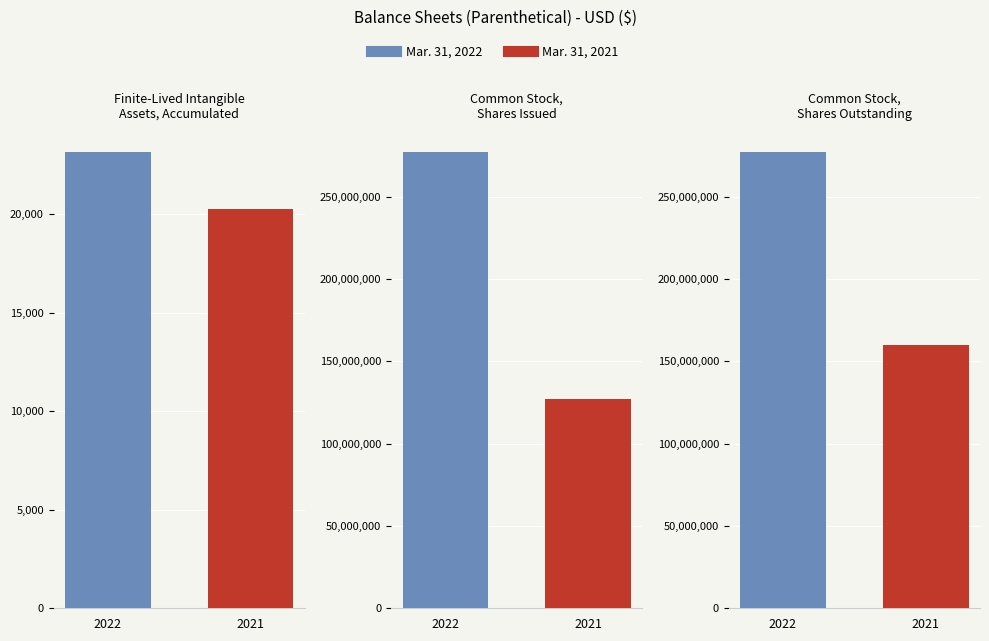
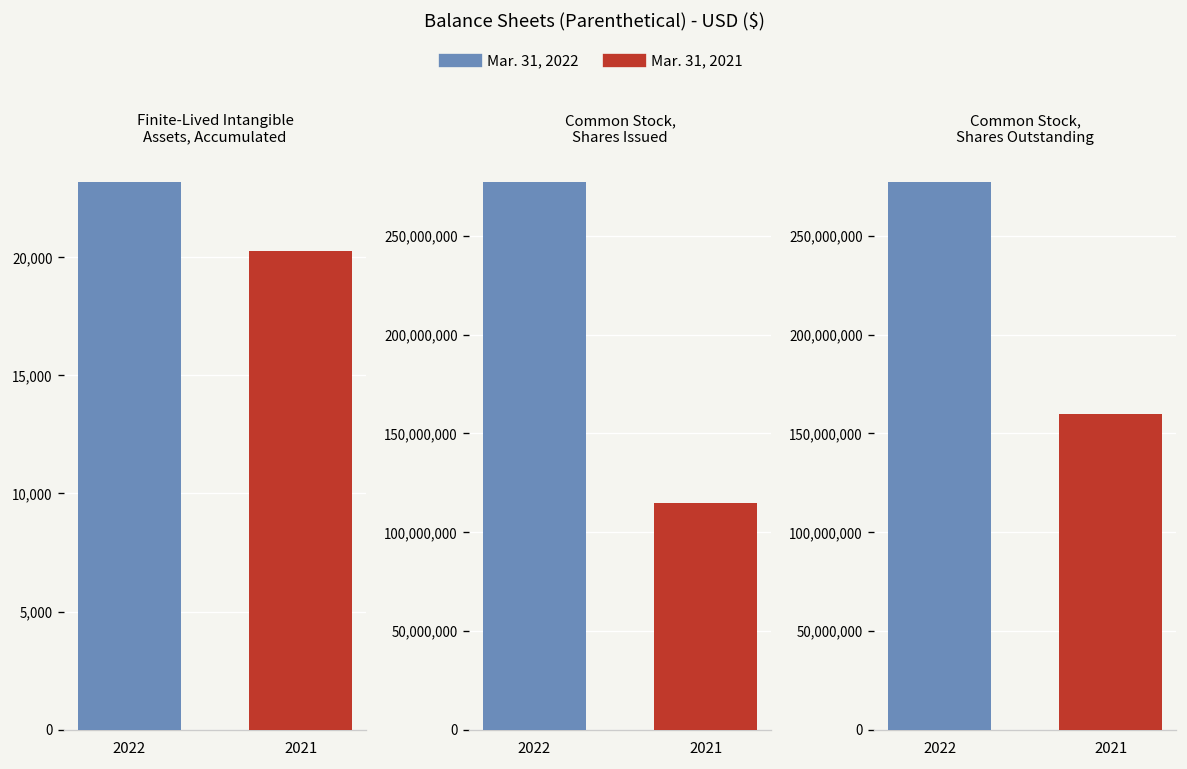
Common Stock, Shares Issued, 2021: 127,000,000 -> 115,000,000
